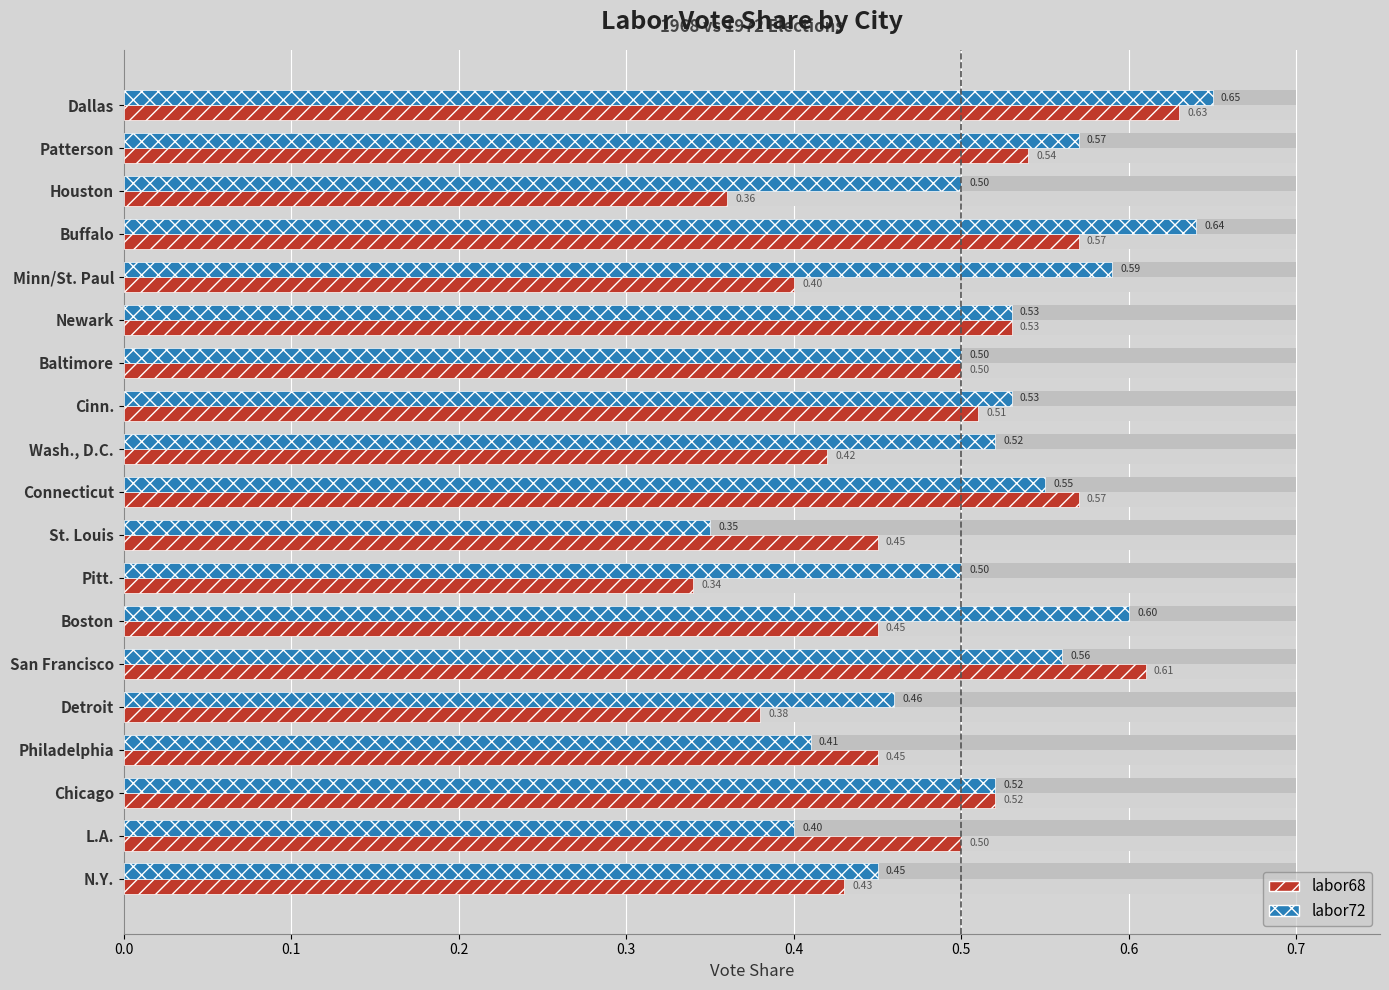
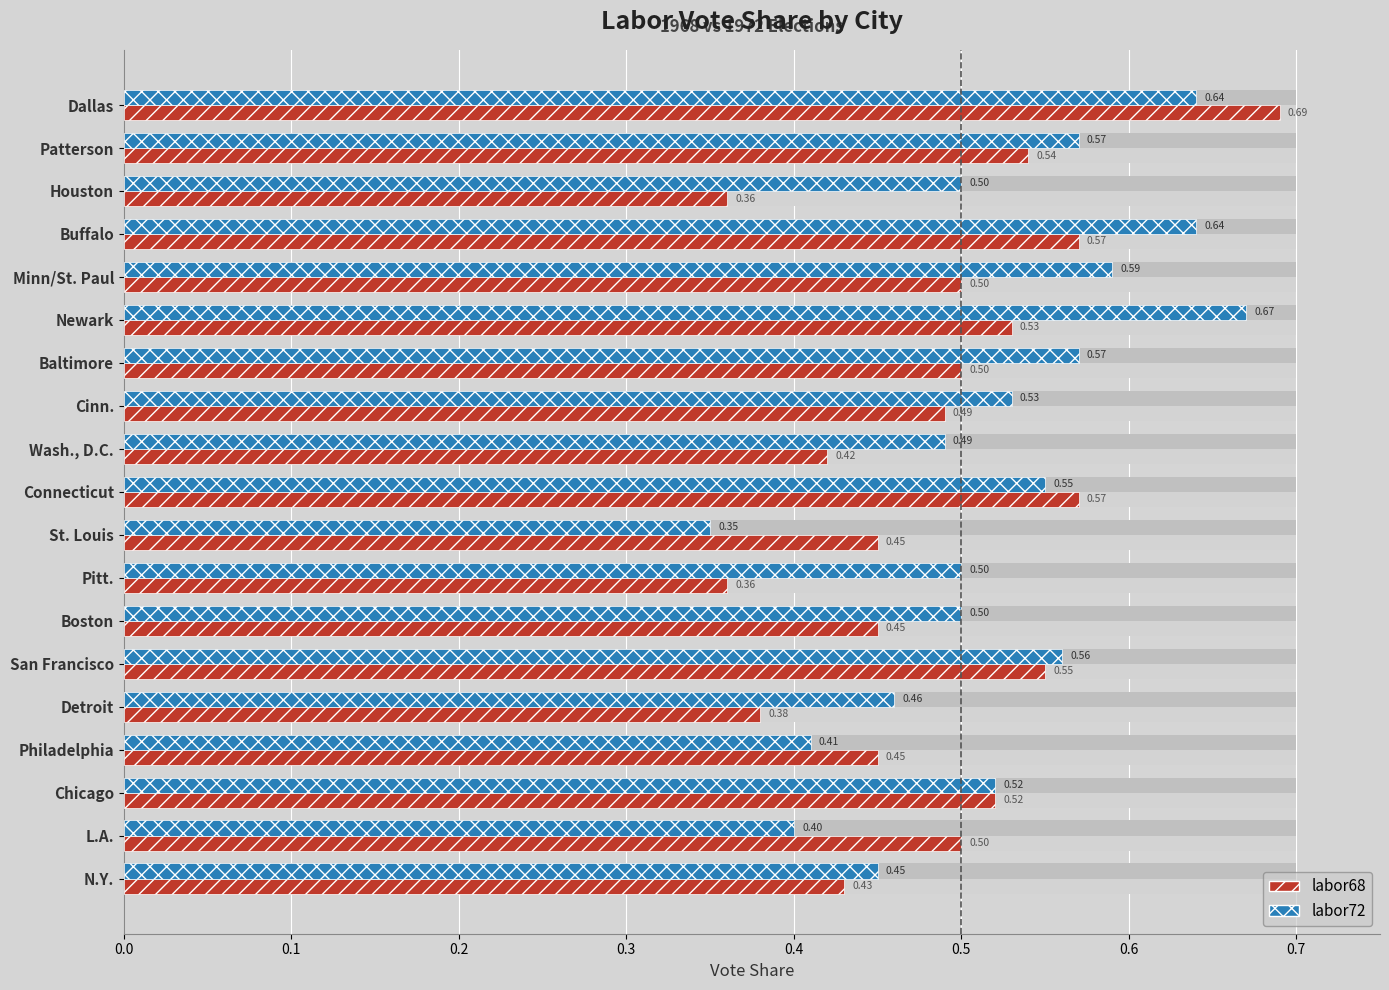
labor72, Dallas: 0.65 -> 0.64
labor68, Dallas: 0.63 -> 0.69
labor68, Minn/St. Paul: 0.40 -> 0.50
labor72, Newark: 0.53 -> 0.67
labor72, Baltimore: 0.50 -> 0.57
labor68, Cinn.: 0.51 -> 0.49
labor72, Wash., D.C.: 0.52 -> 0.49
labor68, Pitt.: 0.34 -> 0.36
labor72, Boston: 0.60 -> 0.50
labor68, San Francisco: 0.61 -> 0.55
